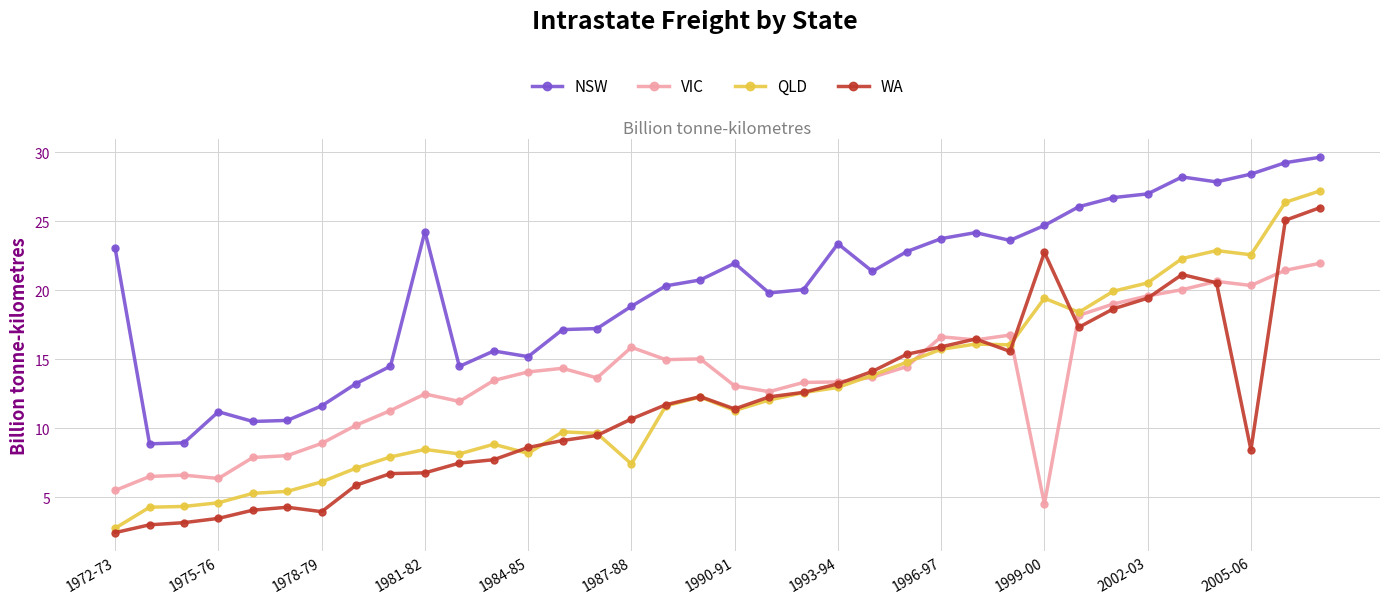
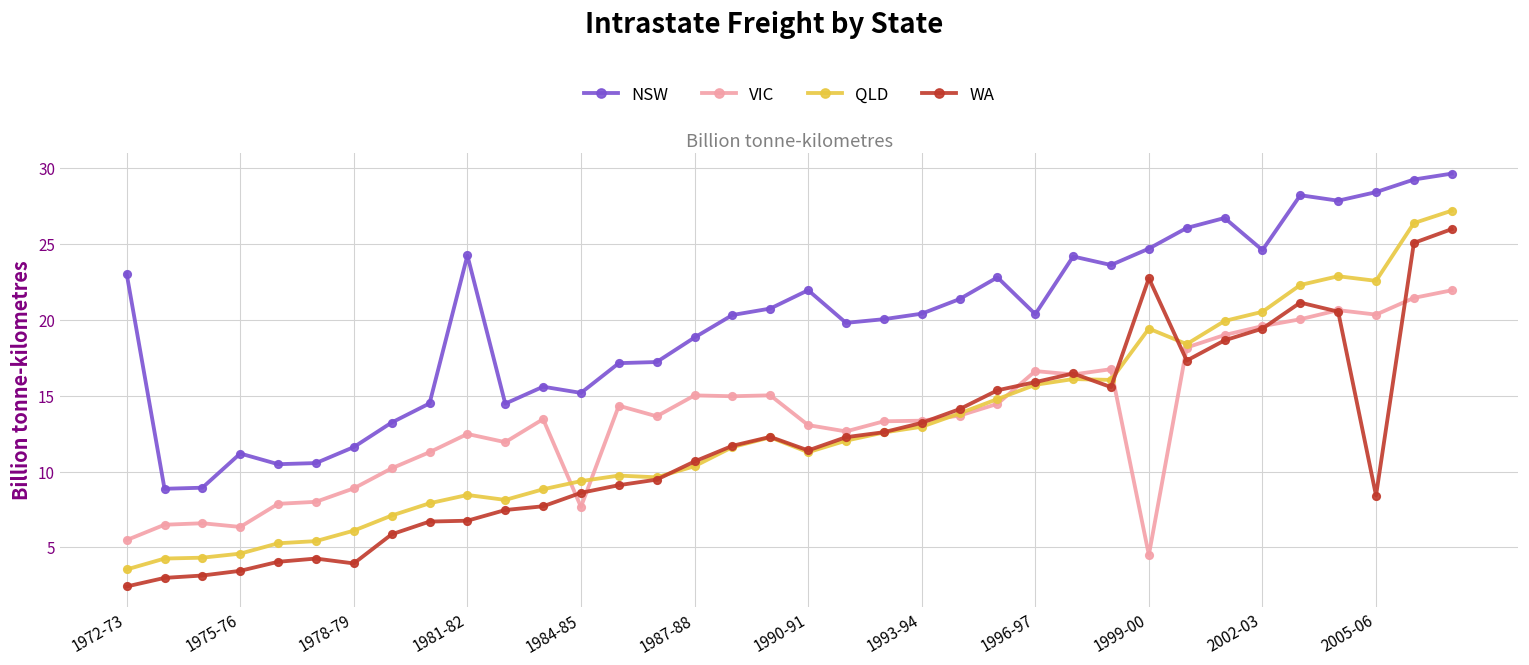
QLD, 1972-73: 2.7 -> 3.5
VIC, 1984-85: 14.1 -> 7.7
QLD, 1984-85: 8.2 -> 9.4
VIC, 1987-88: 15.9 -> 15.0
QLD, 1987-88: 7.4 -> 10.4
NSW, 1993-94: 23.4 -> 20.4
NSW, 1996-97: 23.7 -> 20.4
NSW, 2002-03: 27.0 -> 24.6
